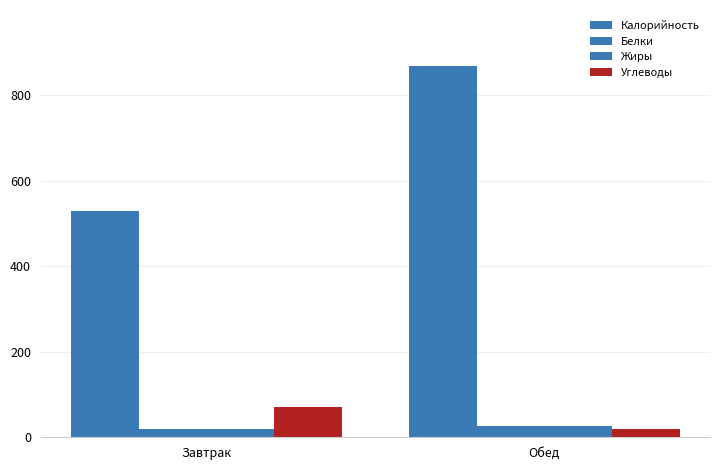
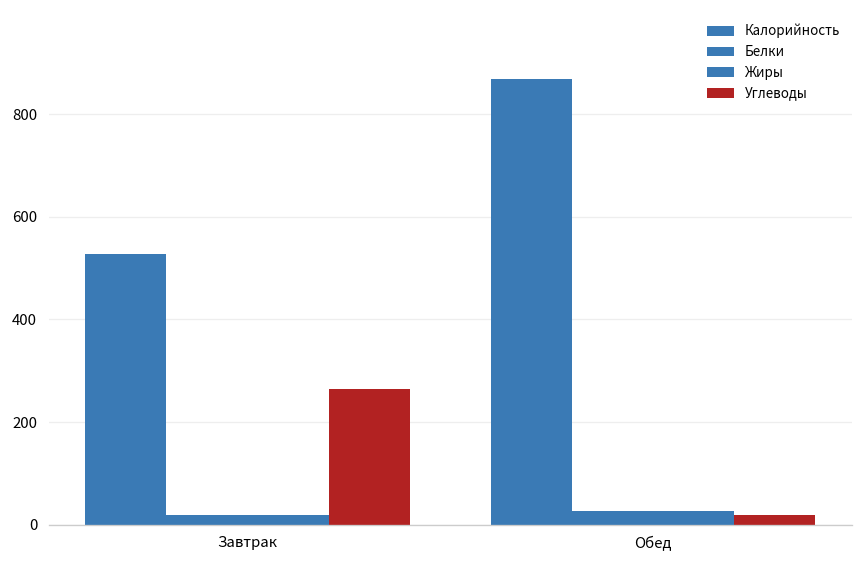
Углеводы, Завтрак: 70 -> 260
